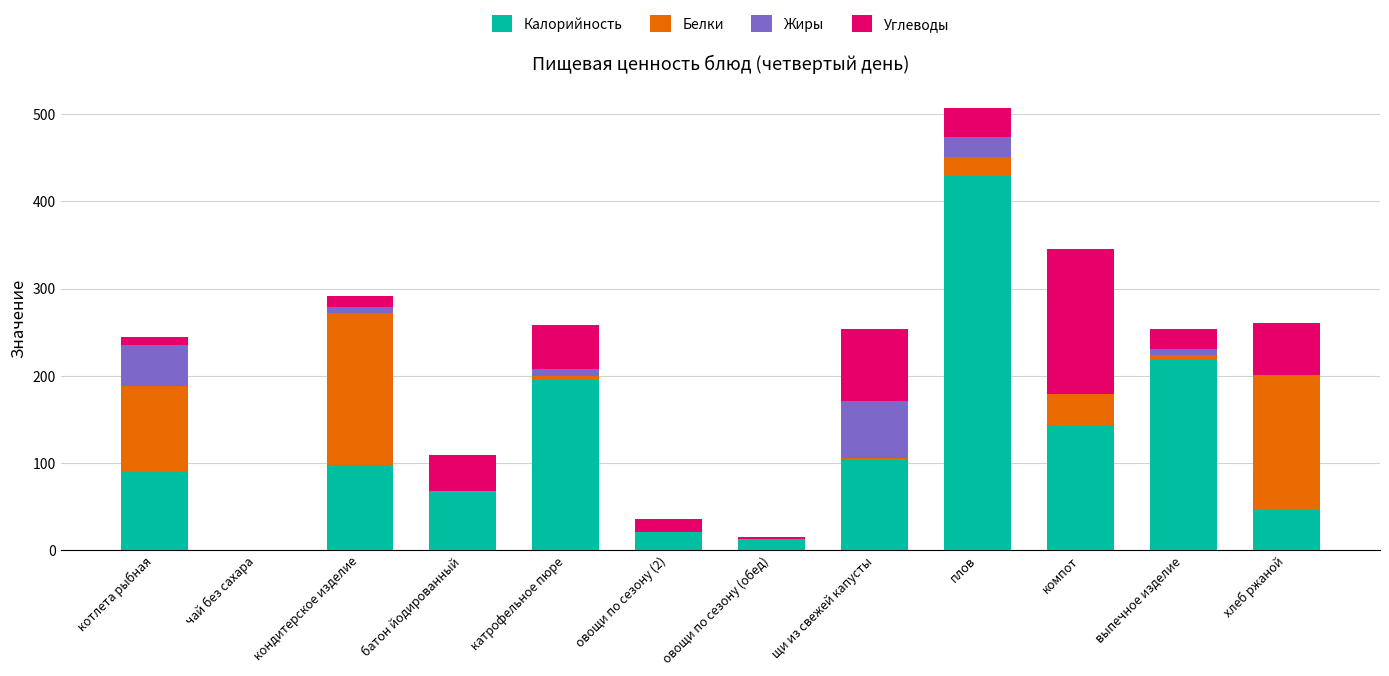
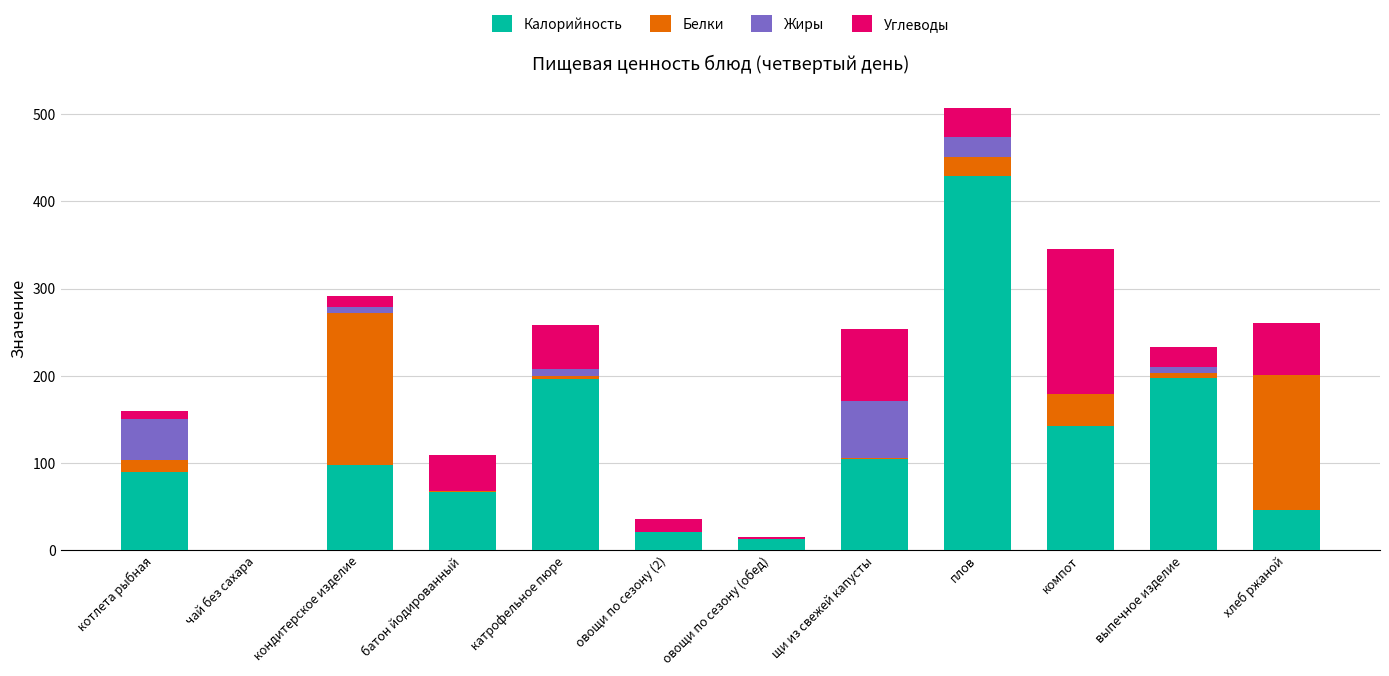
Белки, котлета рыбная: 100 -> 10
Калорийность, выпечное изделие: 220 -> 200
